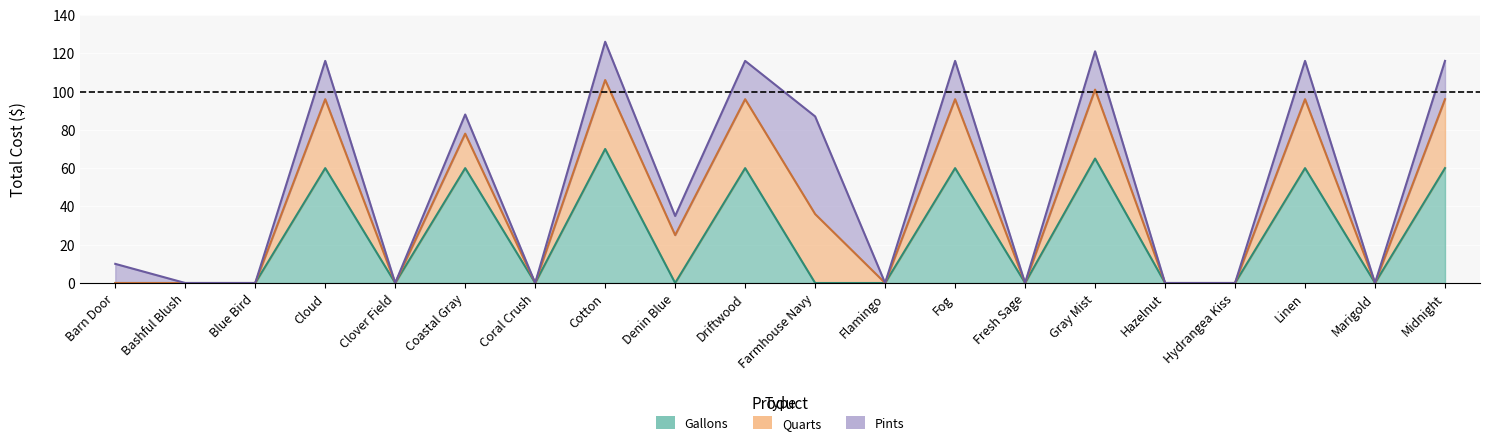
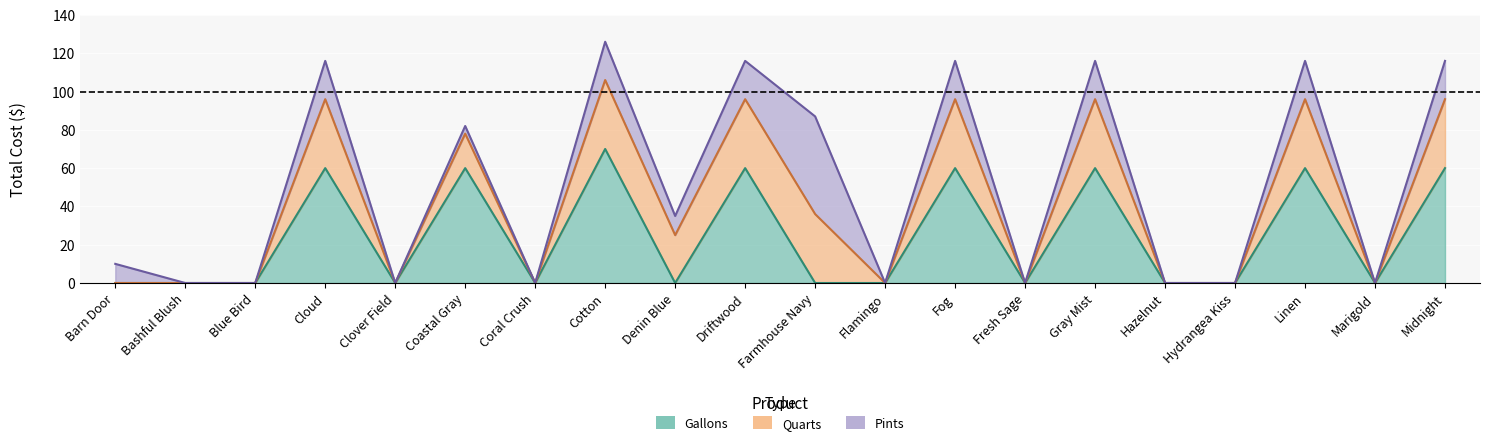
Pints, Coastal Gray: 10 -> 4
Gallons, Gray Mist: 65 -> 60
